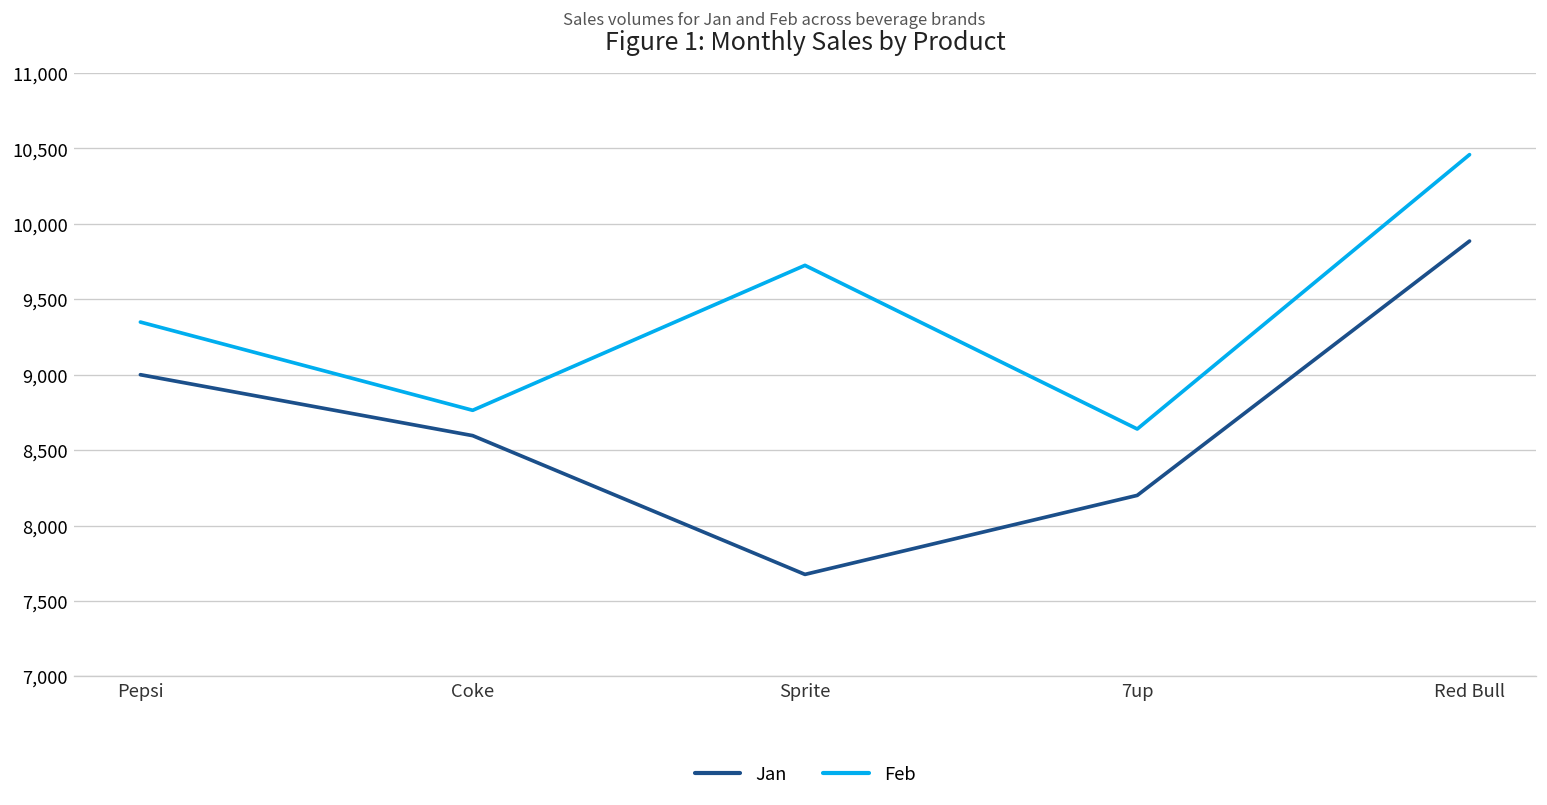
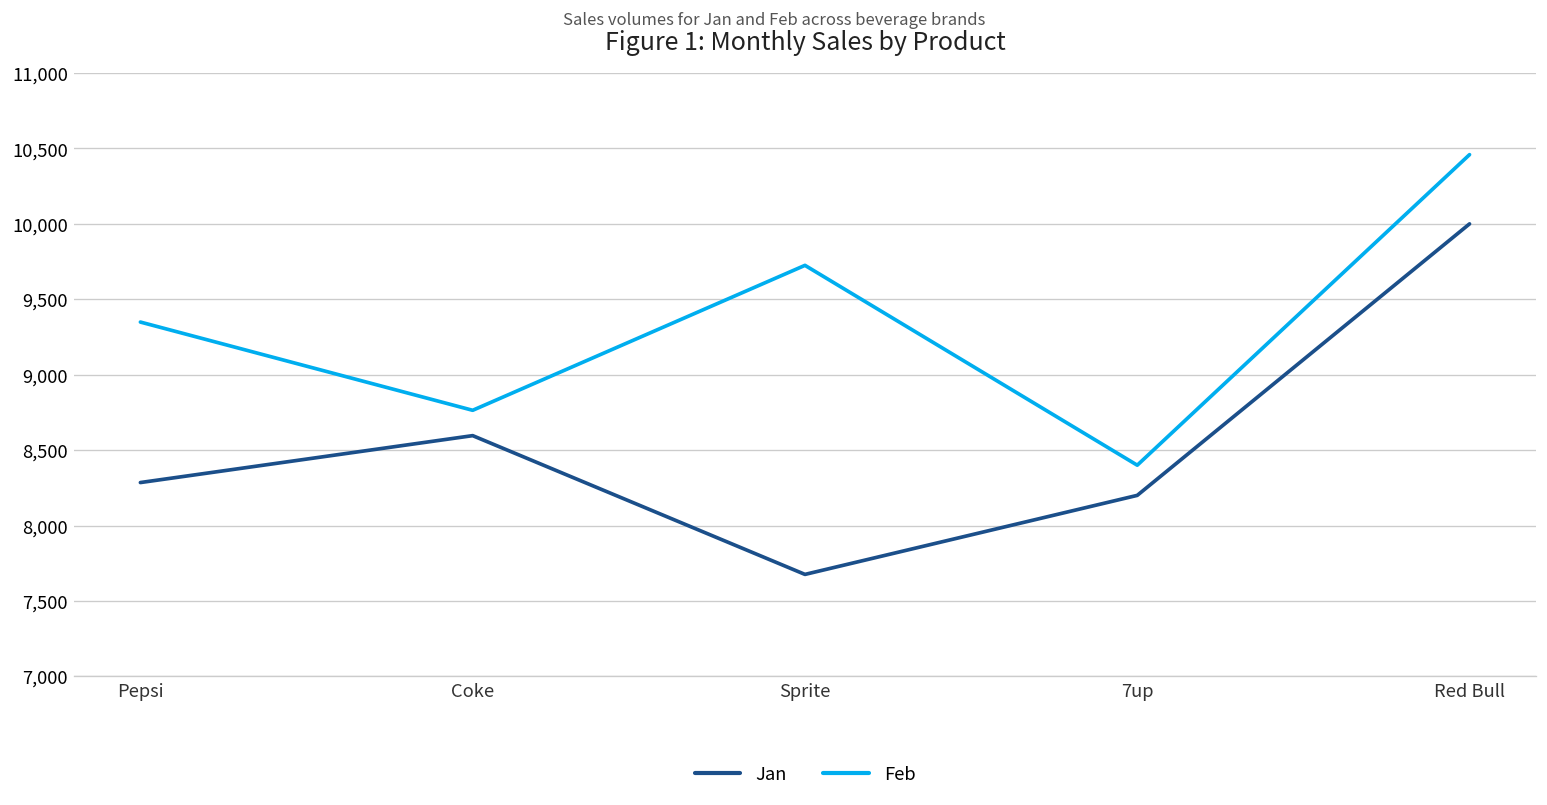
Jan, Pepsi: 9,000 -> 8,290
Feb, 7up: 8,640 -> 8,400
Jan, Red Bull: 9,890 -> 10,000
